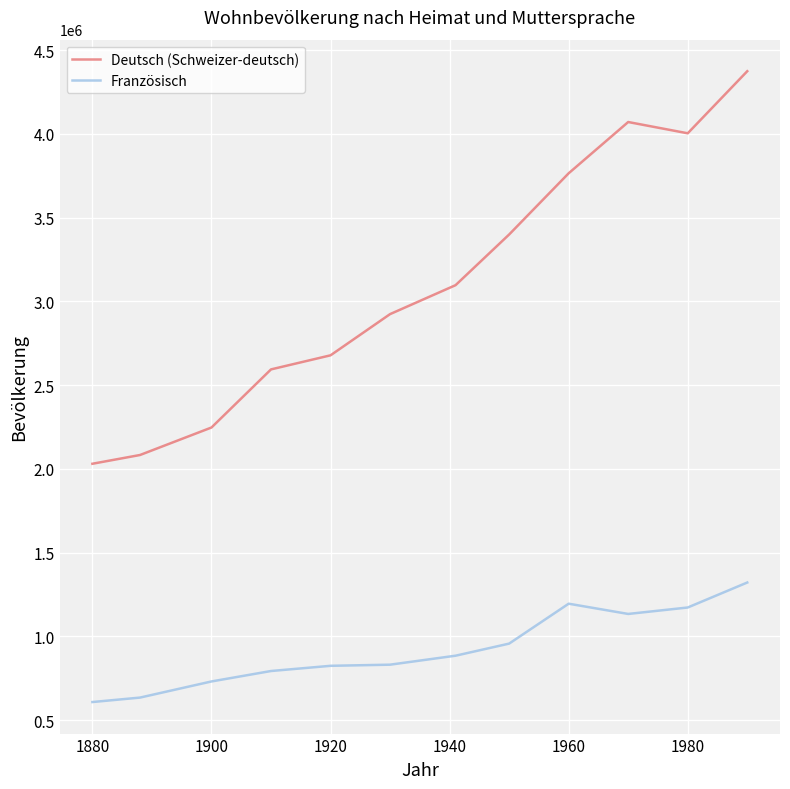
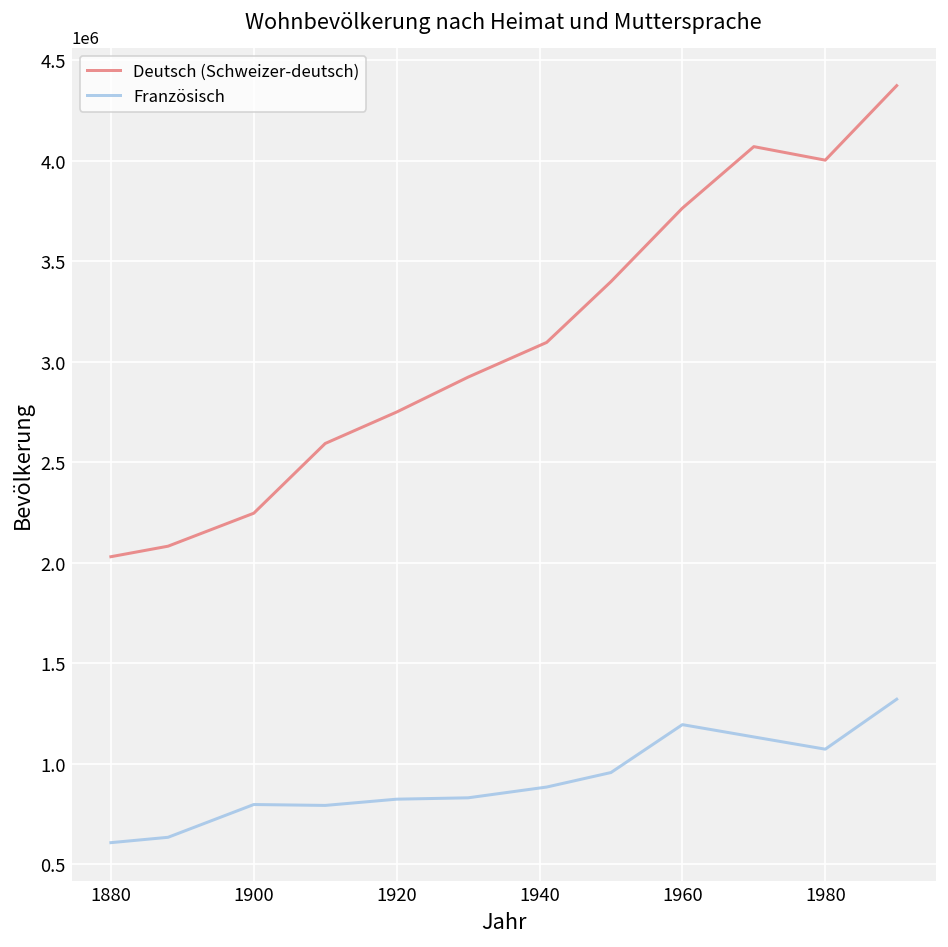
Französisch, 1900: 730000 -> 800000
Deutsch (Schweizer-deutsch), 1920: 2680000 -> 2750000
Französisch, 1980: 1170000 -> 1070000
